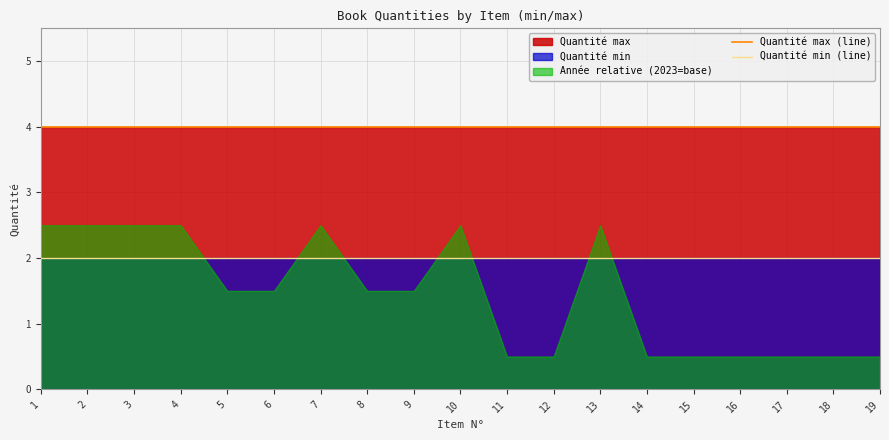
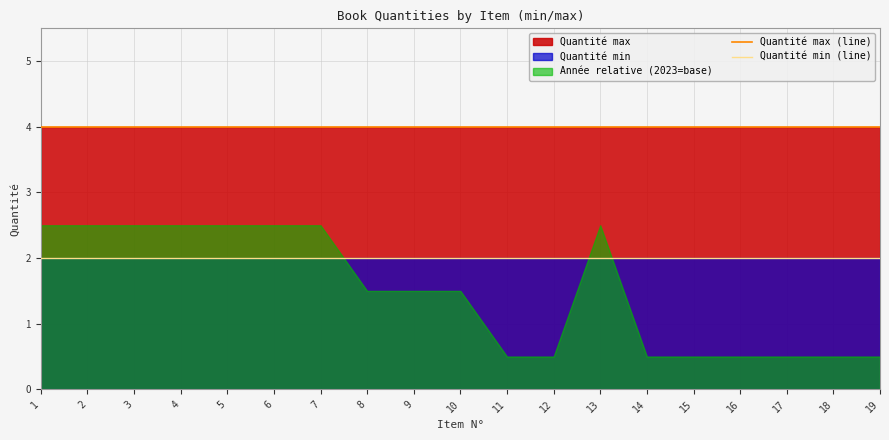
Année relative (2023=base), 5: 1.5 -> 2.5
Année relative (2023=base), 6: 1.5 -> 2.5
Année relative (2023=base), 10: 2.5 -> 1.5
